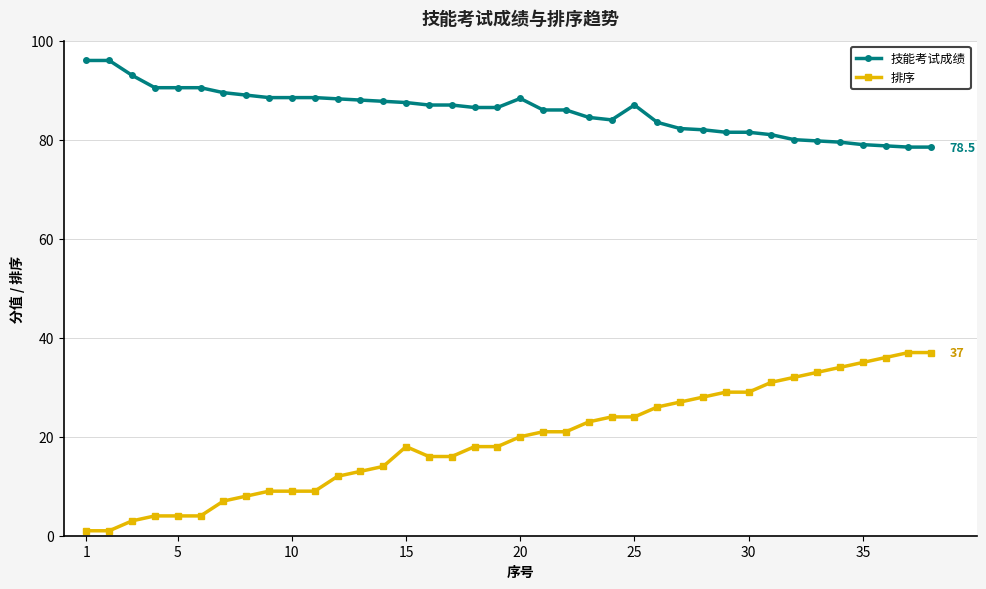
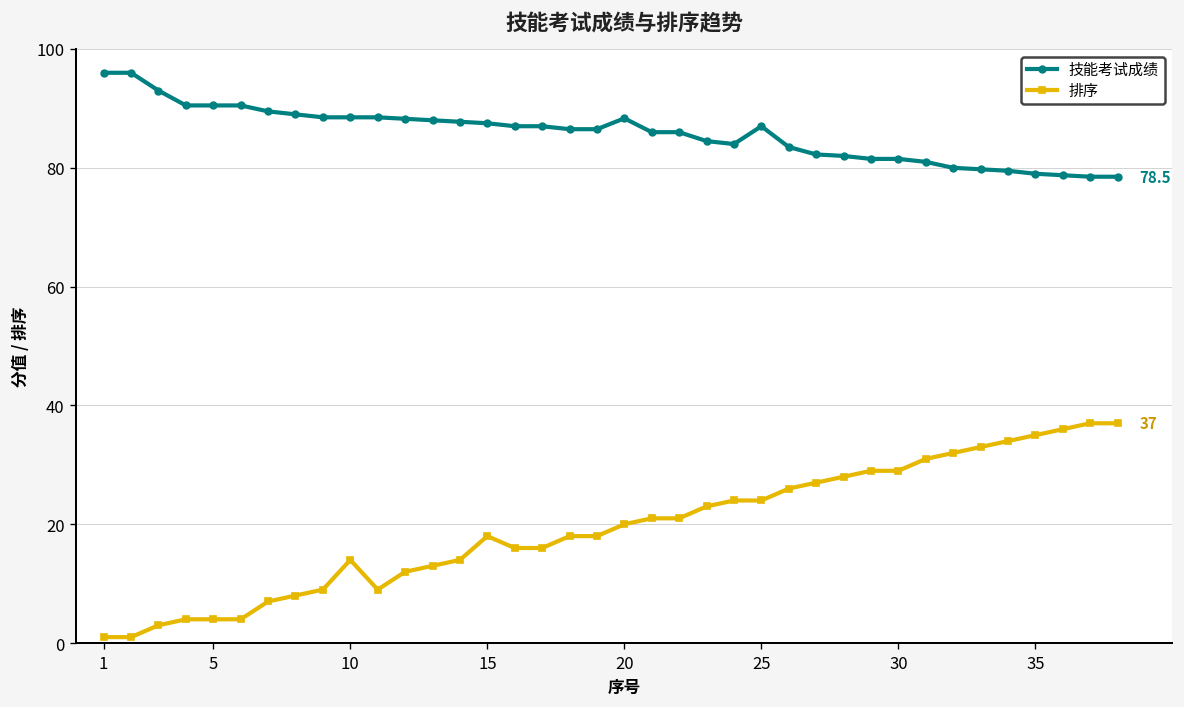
排序, 10: 9 -> 14
